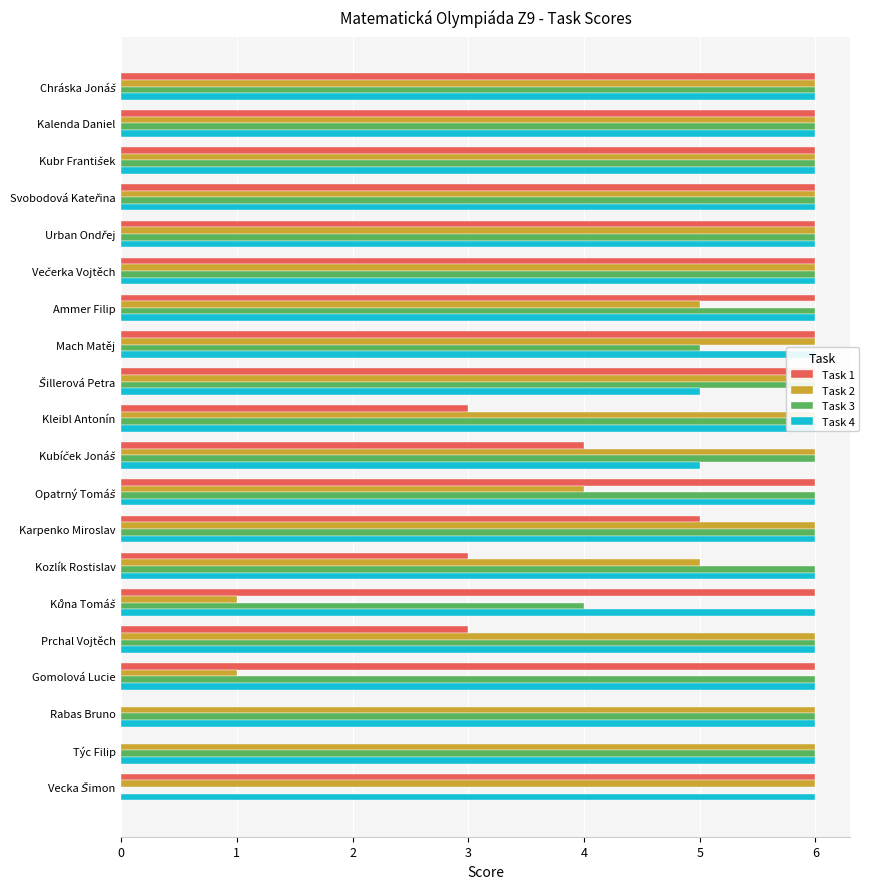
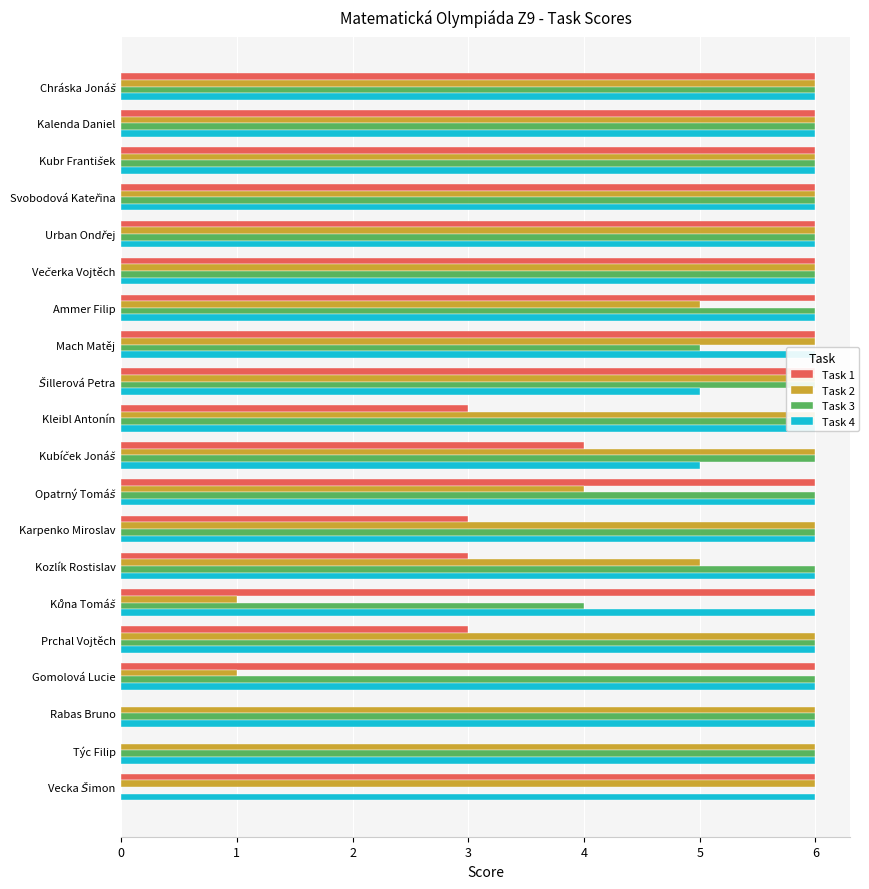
Task 1, Karpenko Miroslav: 5 -> 3
